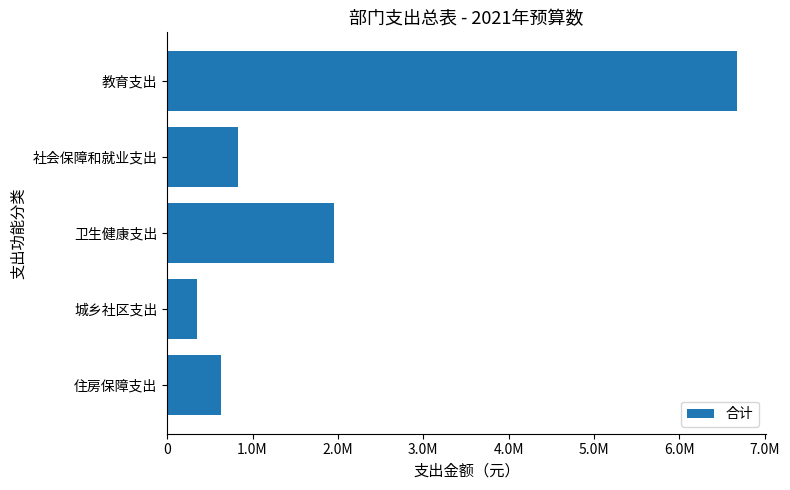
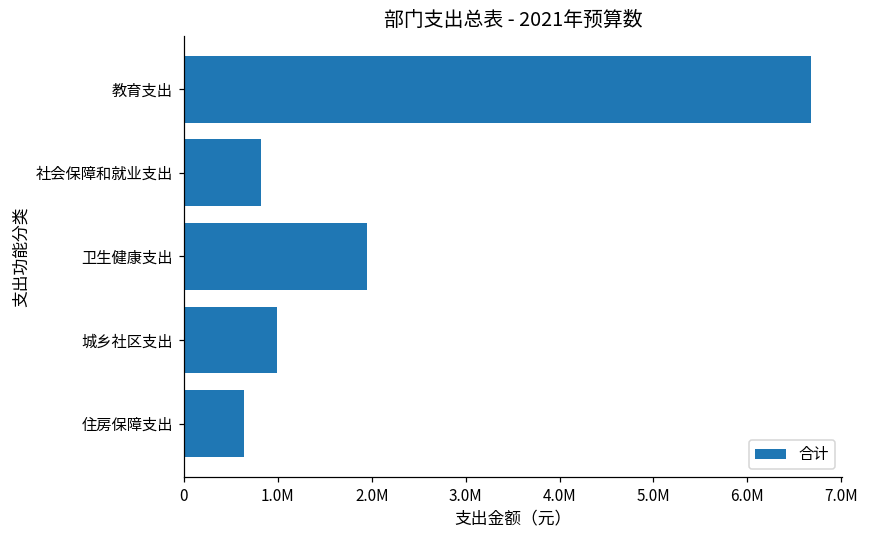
城乡社区支出: 400000 -> 1000000
